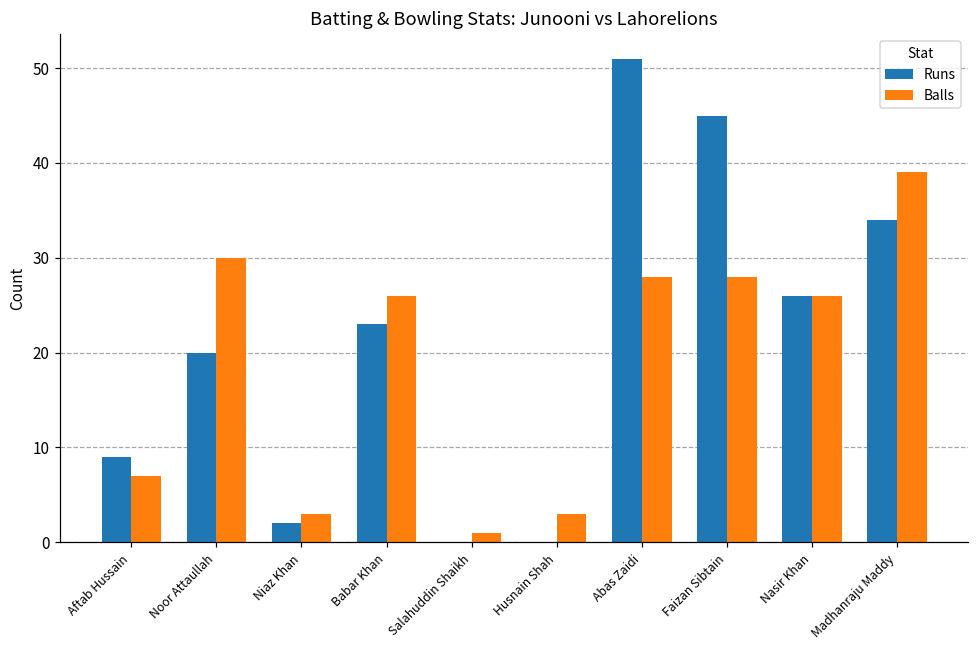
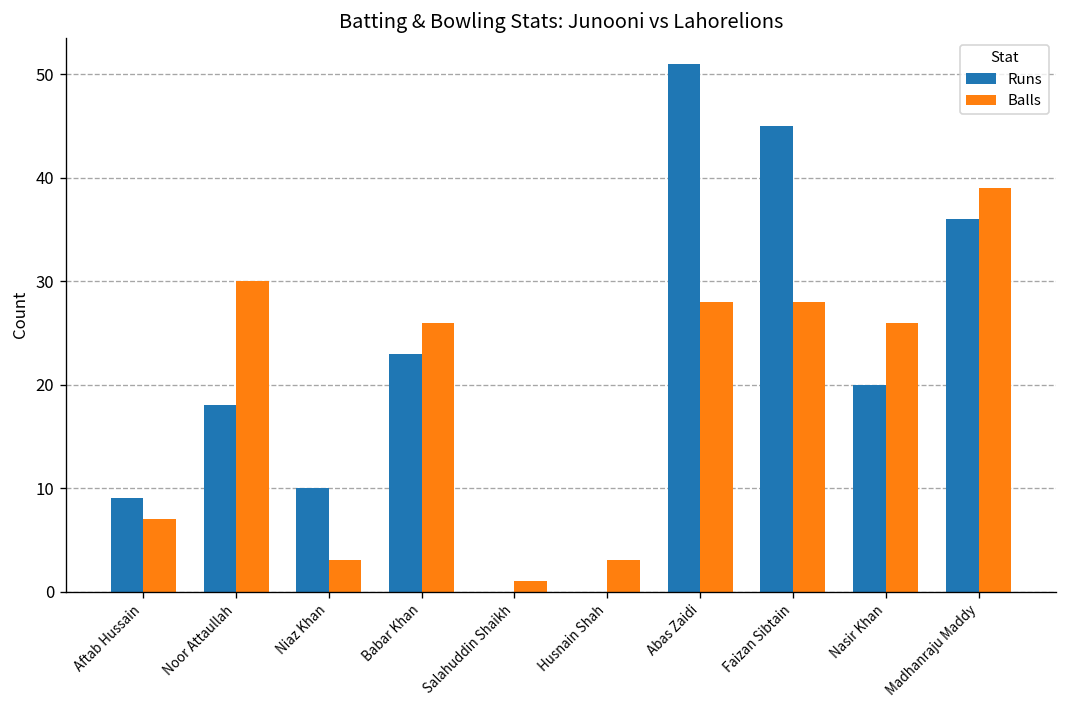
Runs, Noor Attaullah: 20 -> 18
Runs, Niaz Khan: 2 -> 10
Runs, Nasir Khan: 26 -> 20
Runs, Madhanraju Maddy: 34 -> 36
